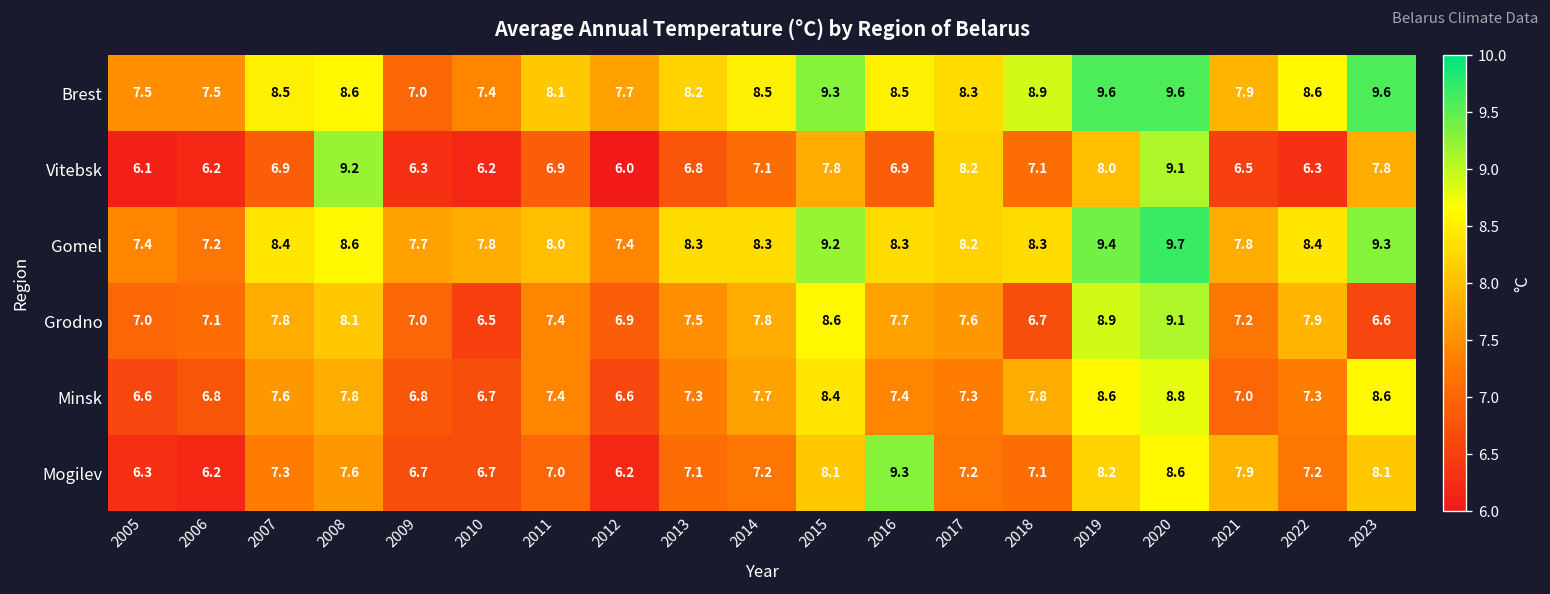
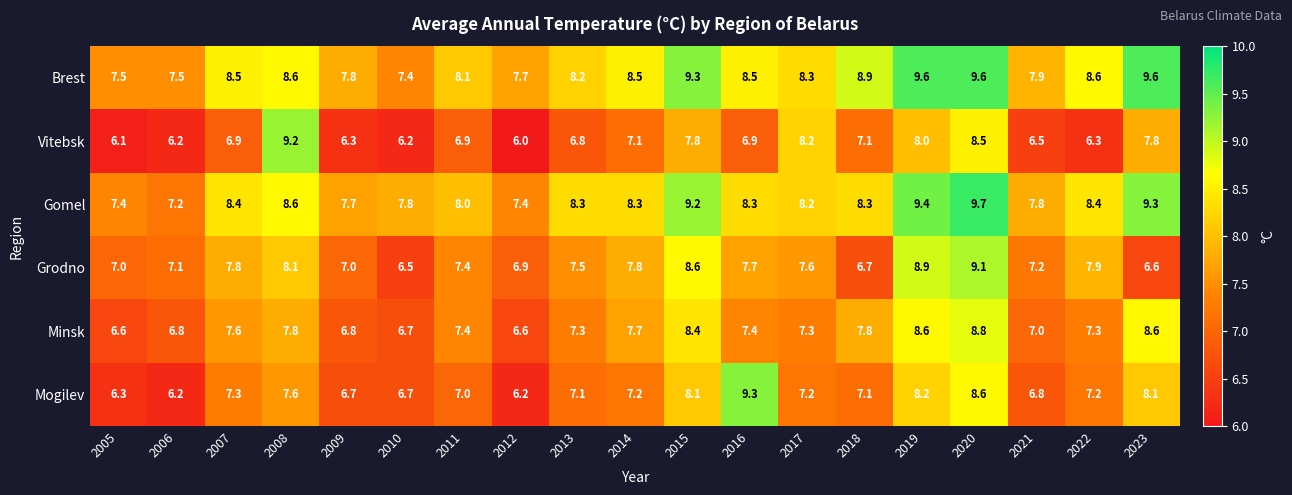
Brest, 2009: 7.0 -> 7.8
Vitebsk, 2020: 9.1 -> 8.5
Mogilev, 2021: 7.9 -> 6.8
